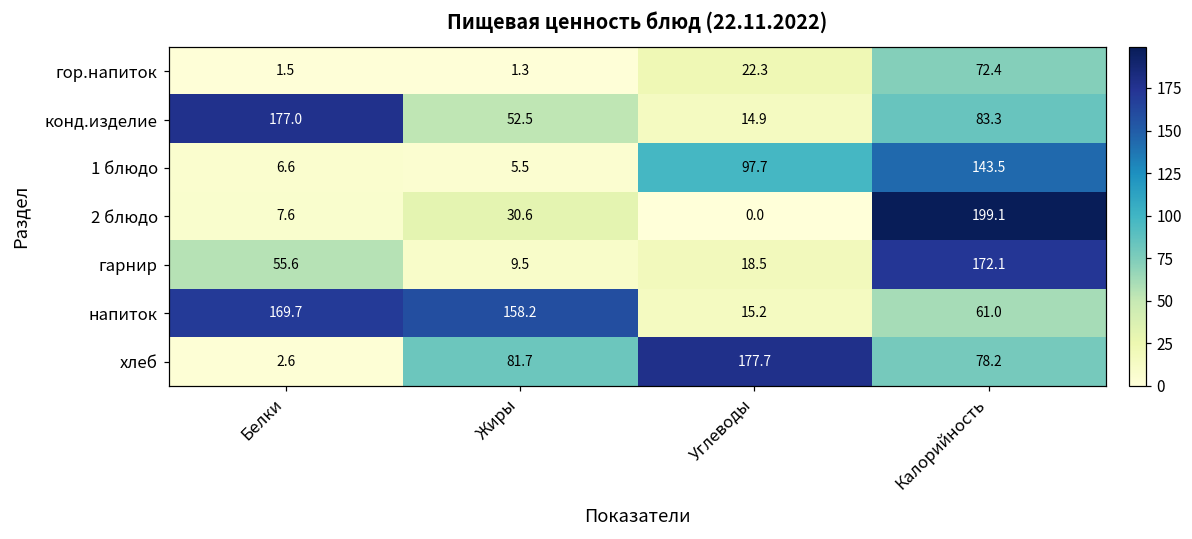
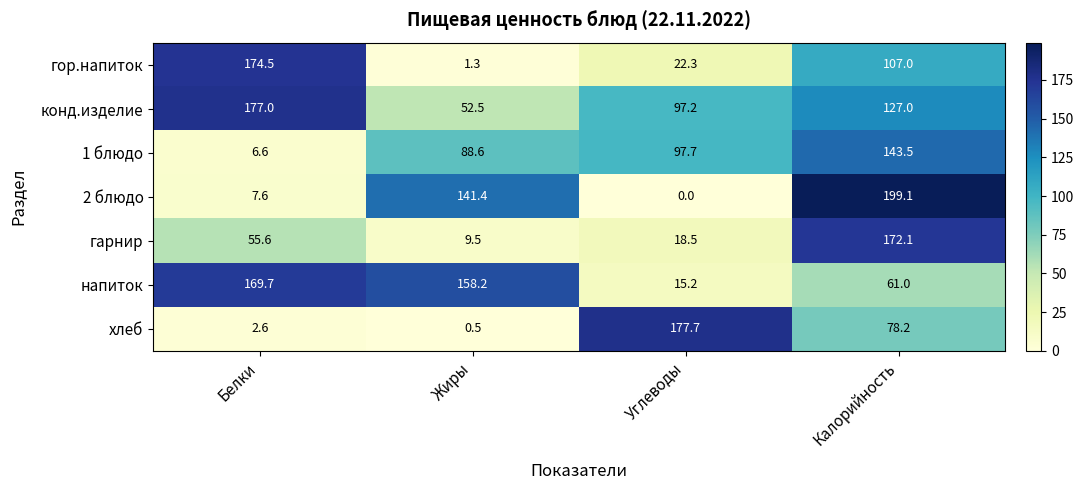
гор.напиток, Белки: 1.5 -> 174.5
гор.напиток, Калорийность: 72.4 -> 107.0
конд.изделие, Углеводы: 14.9 -> 97.2
конд.изделие, Калорийность: 83.3 -> 127.0
1 блюдо, Жиры: 5.5 -> 88.6
2 блюдо, Жиры: 30.6 -> 141.4
хлеб, Жиры: 81.7 -> 0.5
